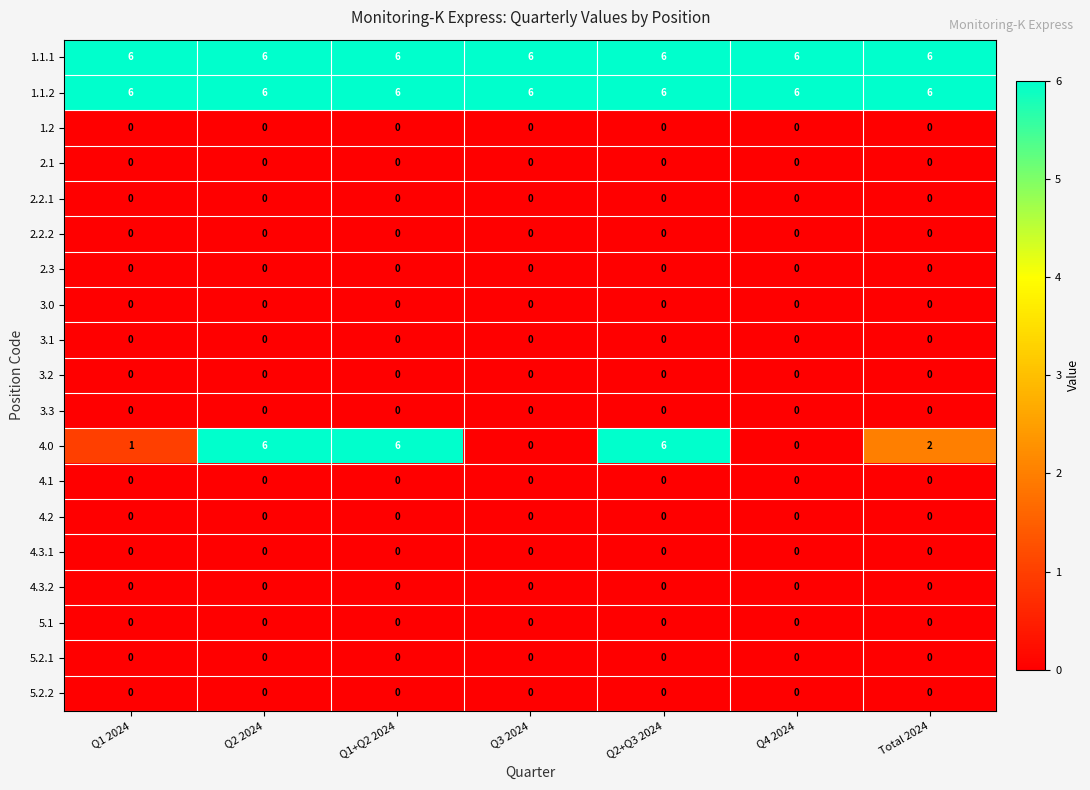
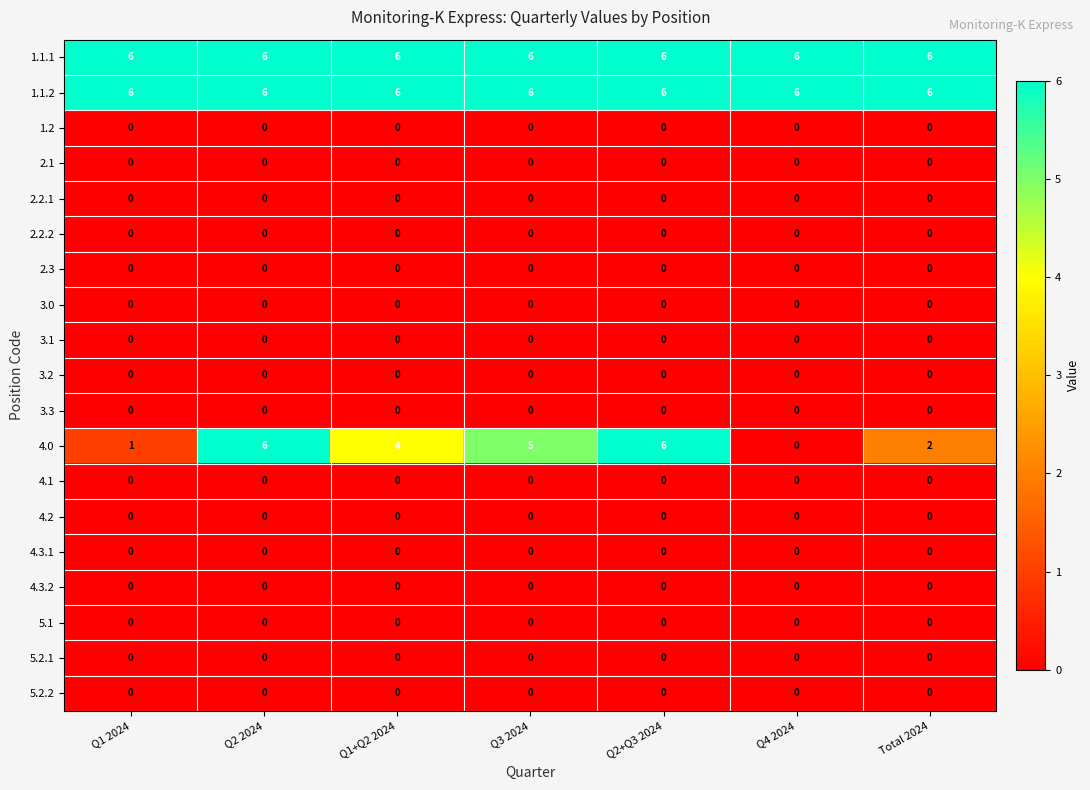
4.0, Q1+Q2 2024: 6 -> 4
4.0, Q3 2024: 0 -> 5
